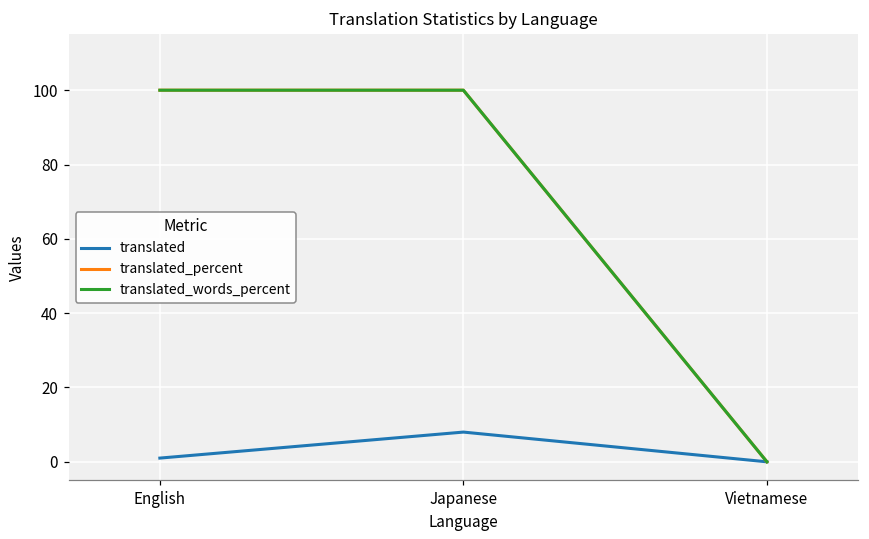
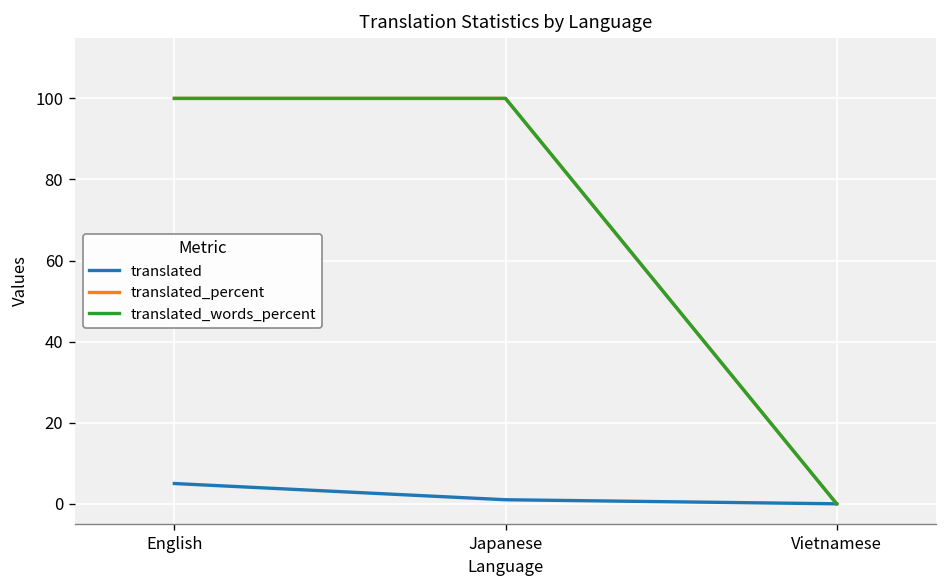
translated, English: 1 -> 5
translated, Japanese: 8 -> 1
